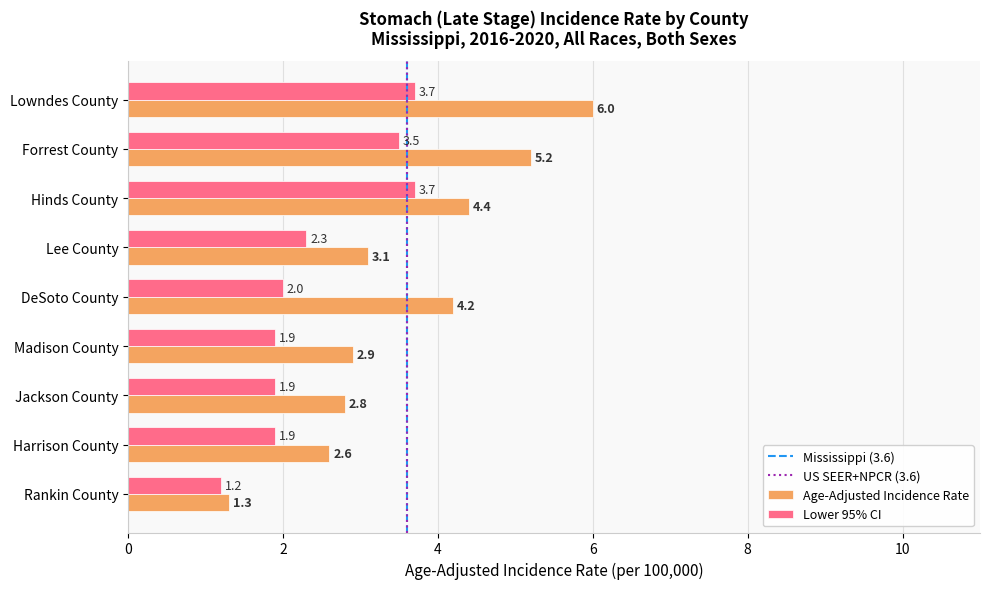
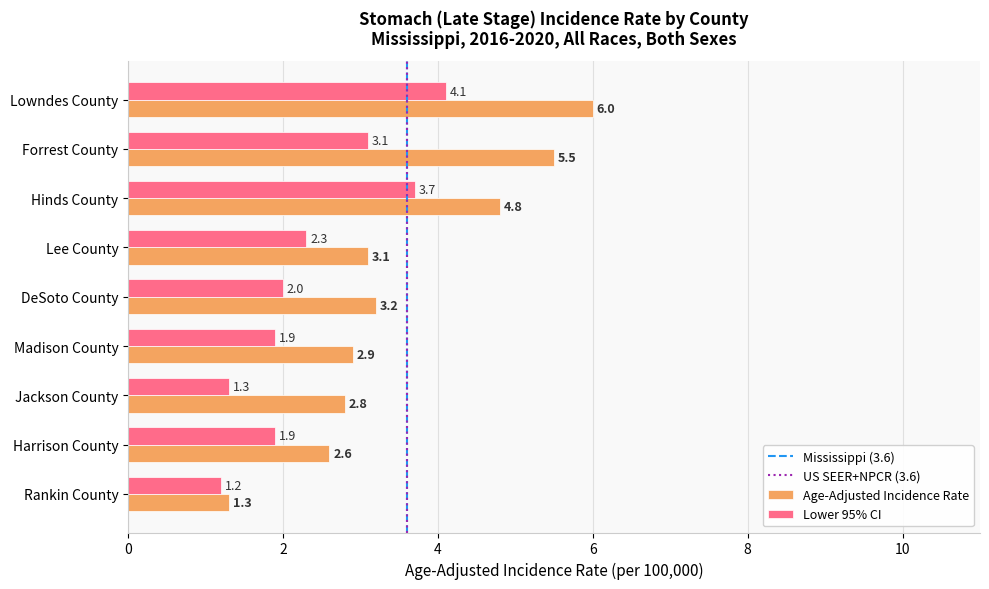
Lower 95% CI, Lowndes County: 3.7 -> 4.1
Lower 95% CI, Forrest County: 3.5 -> 3.1
Age-Adjusted Incidence Rate, Forrest County: 5.2 -> 5.5
Age-Adjusted Incidence Rate, Hinds County: 4.4 -> 4.8
Age-Adjusted Incidence Rate, DeSoto County: 4.2 -> 3.2
Lower 95% CI, Jackson County: 1.9 -> 1.3
